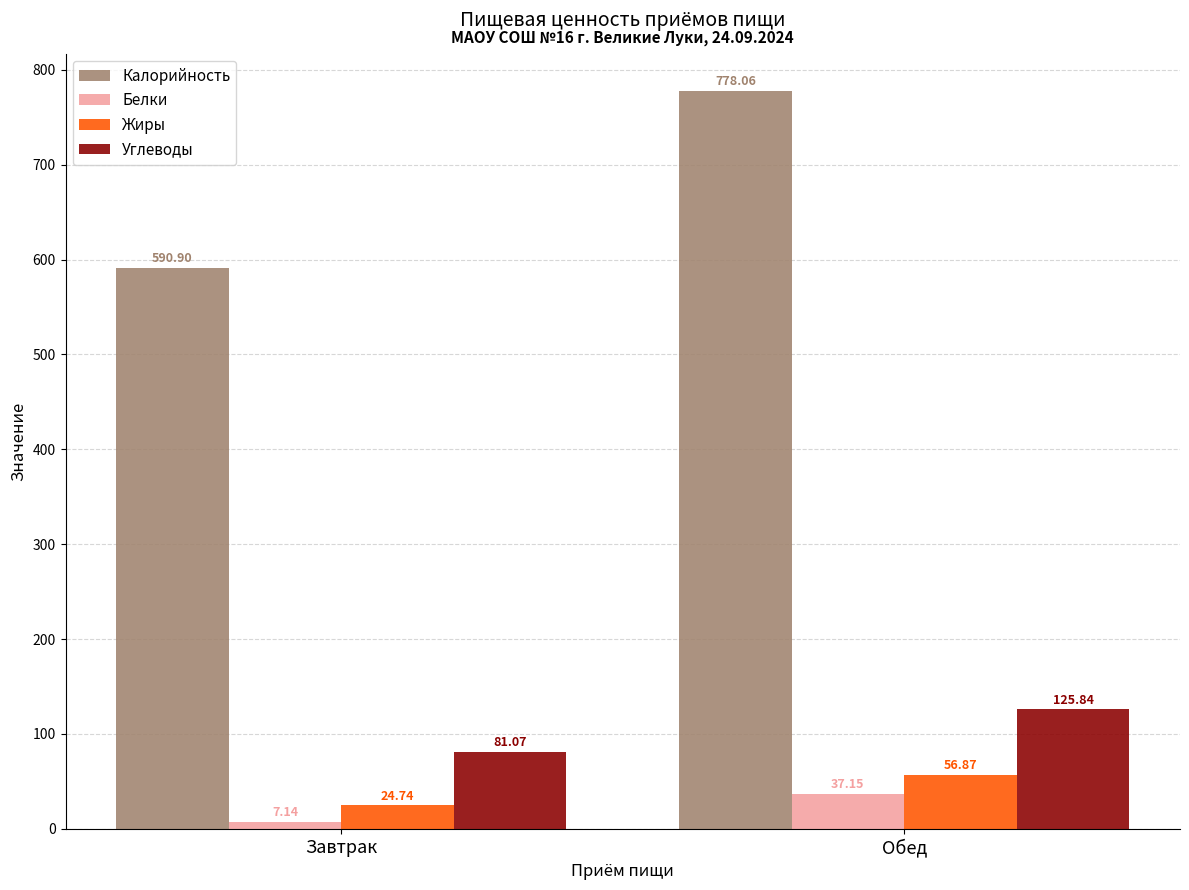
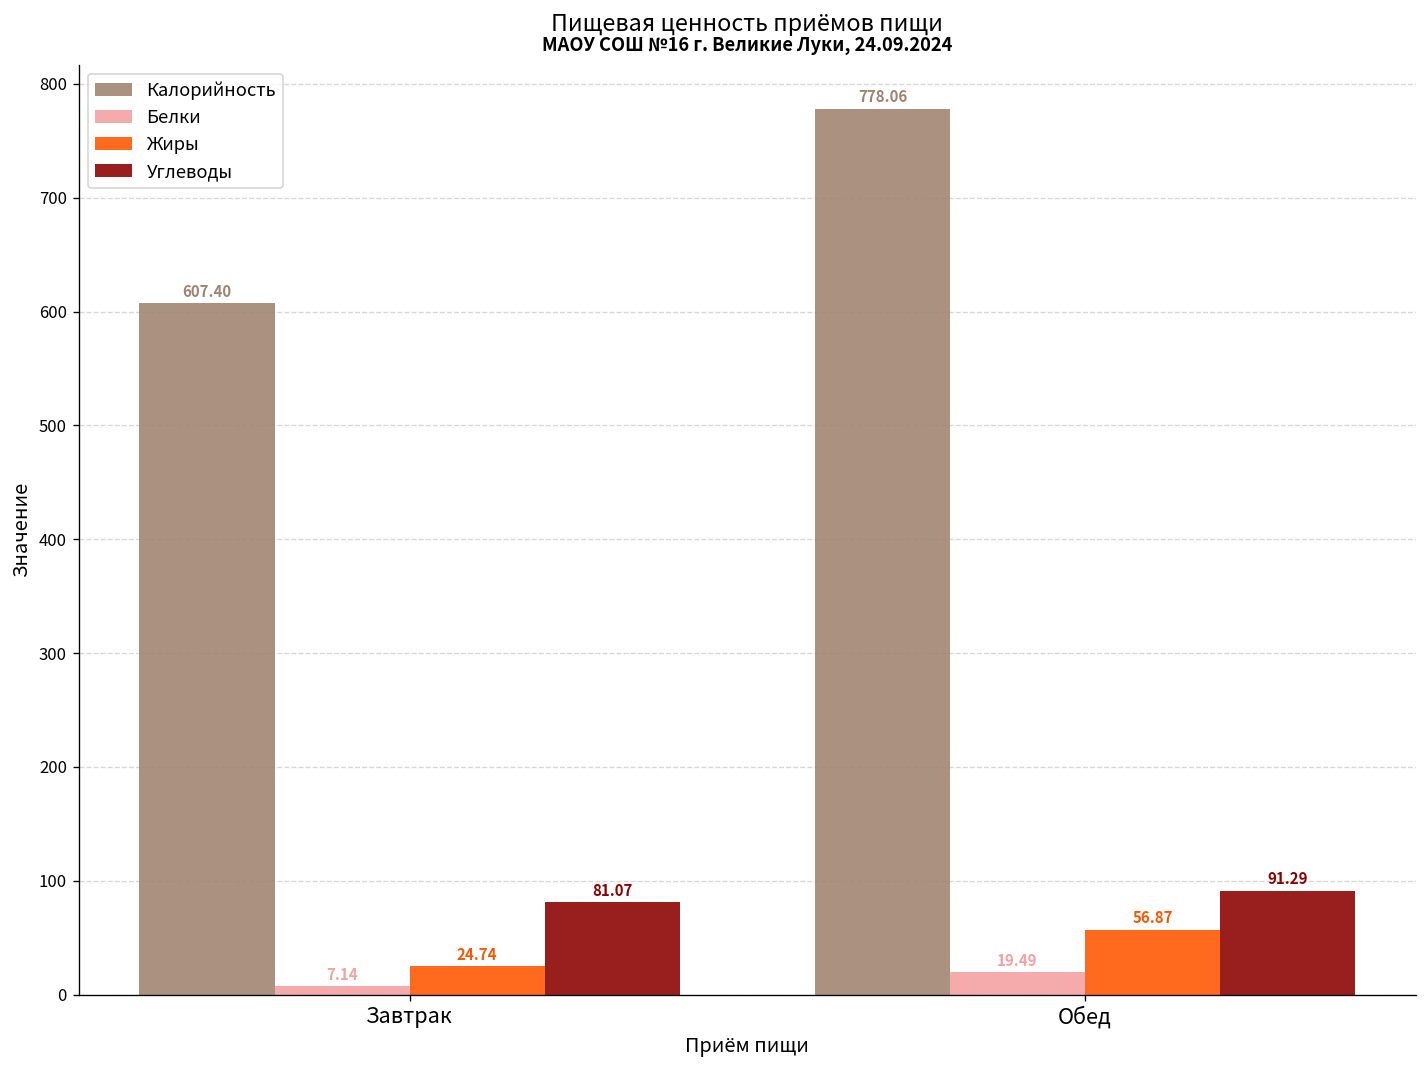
Калорийность, Завтрак: 590.90 -> 607.40
Белки, Обед: 37.15 -> 19.49
Углеводы, Обед: 125.84 -> 91.29
